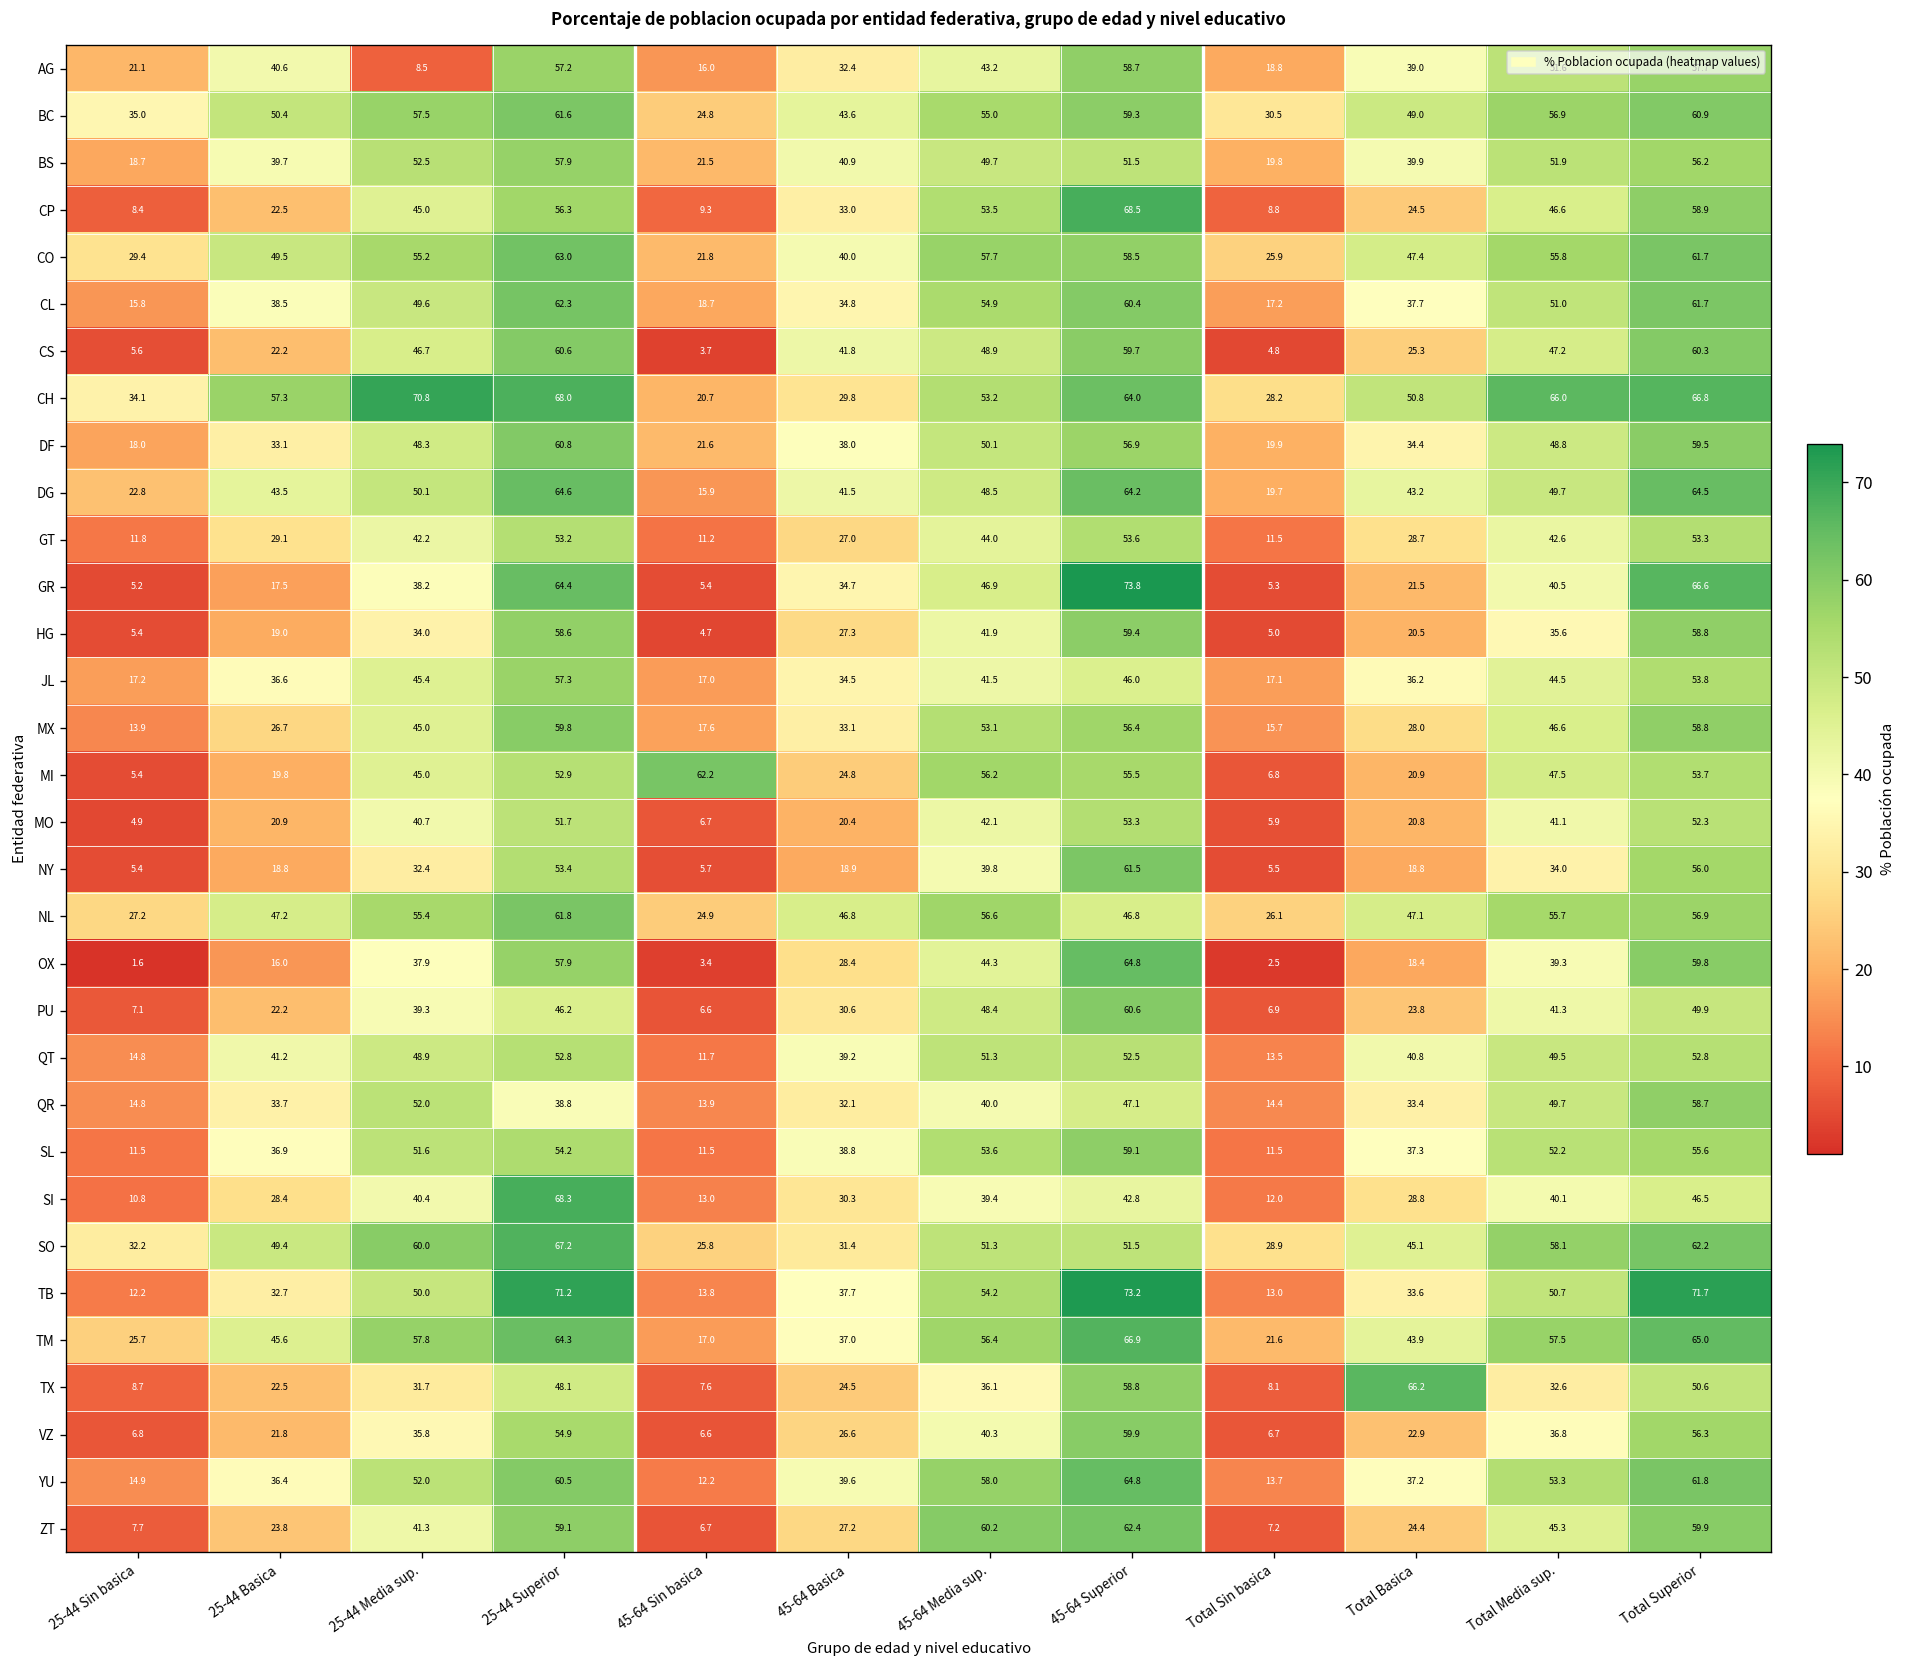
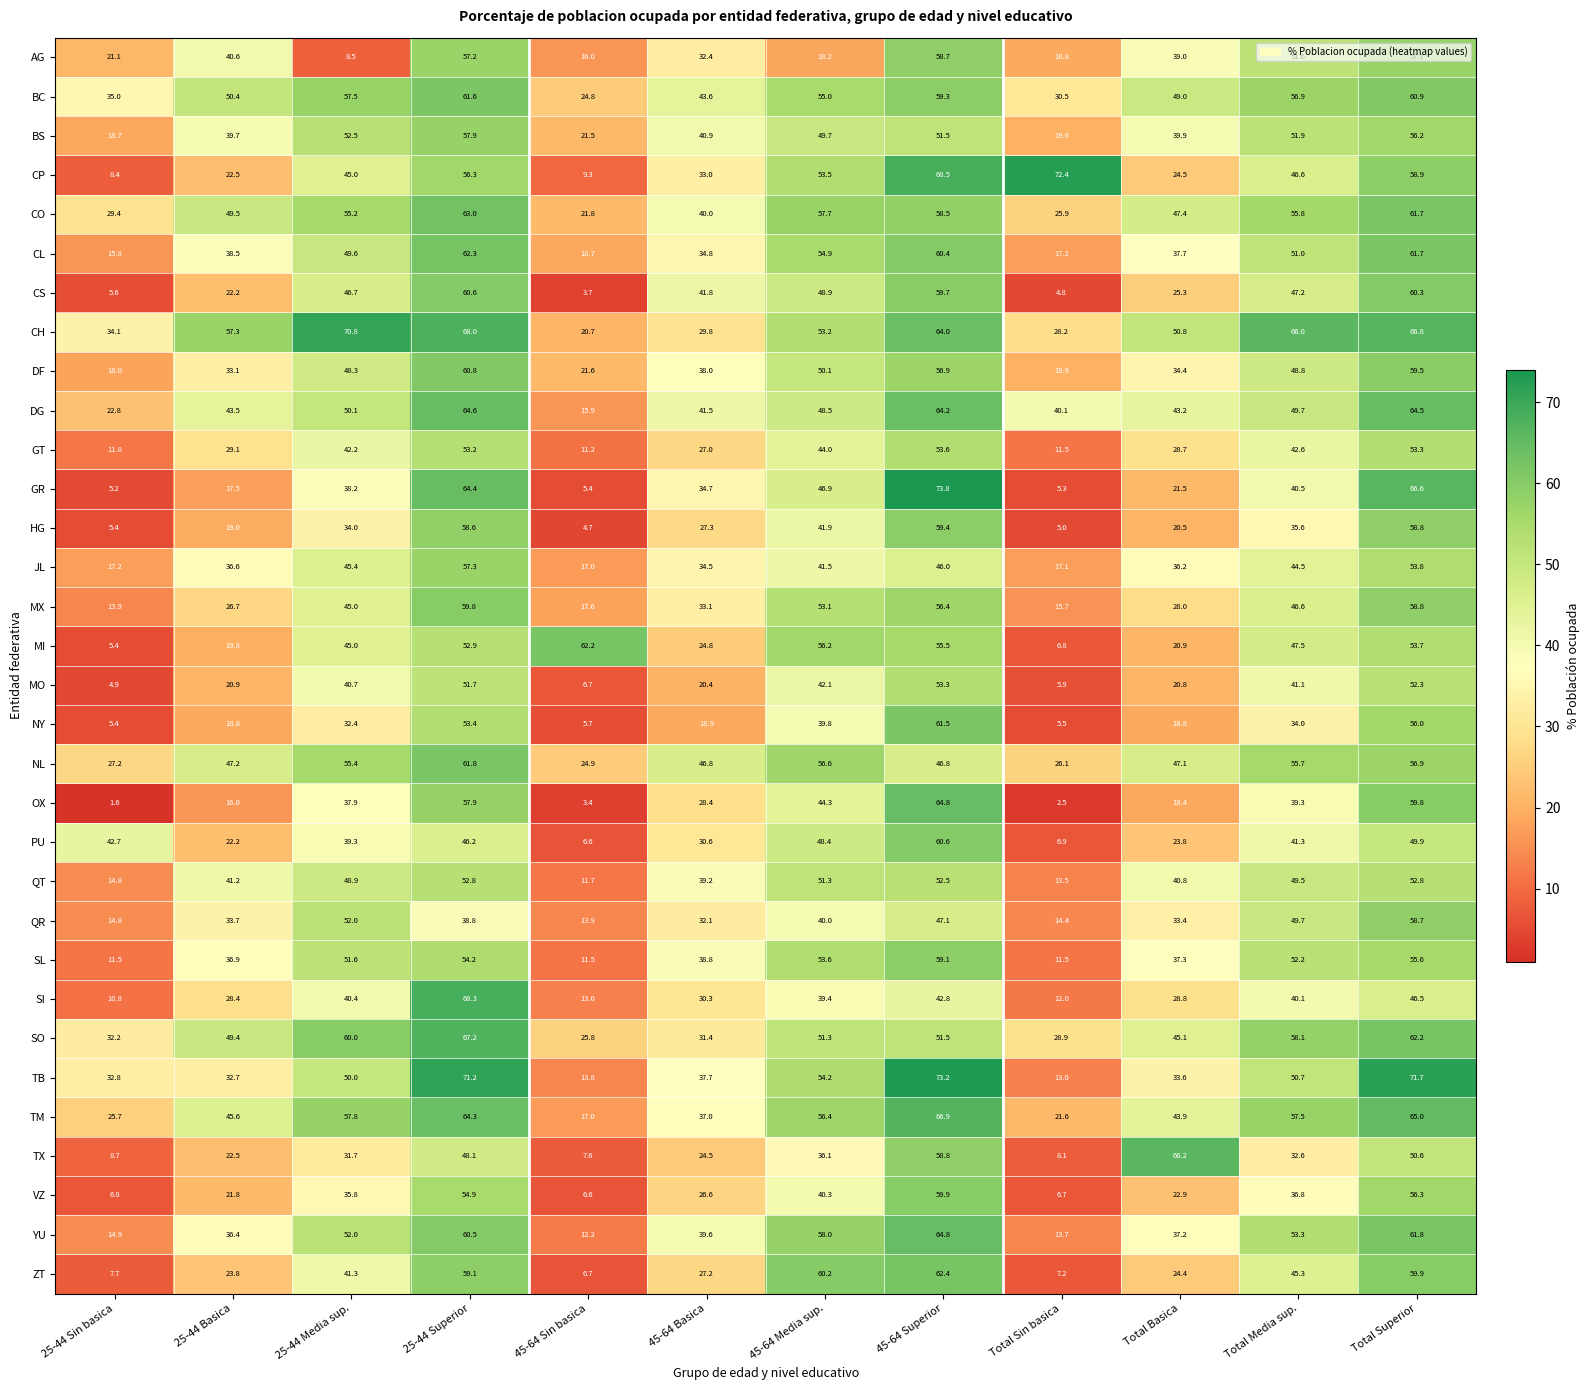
AG, 45-64 Media sup.: 43.2 -> 18.2
CP, Total Sin basica: 8.8 -> 72.4
DG, Total Sin basica: 19.7 -> 40.1
PU, 25-44 Sin basica: 7.1 -> 42.7
TB, 25-44 Sin basica: 12.2 -> 32.8
